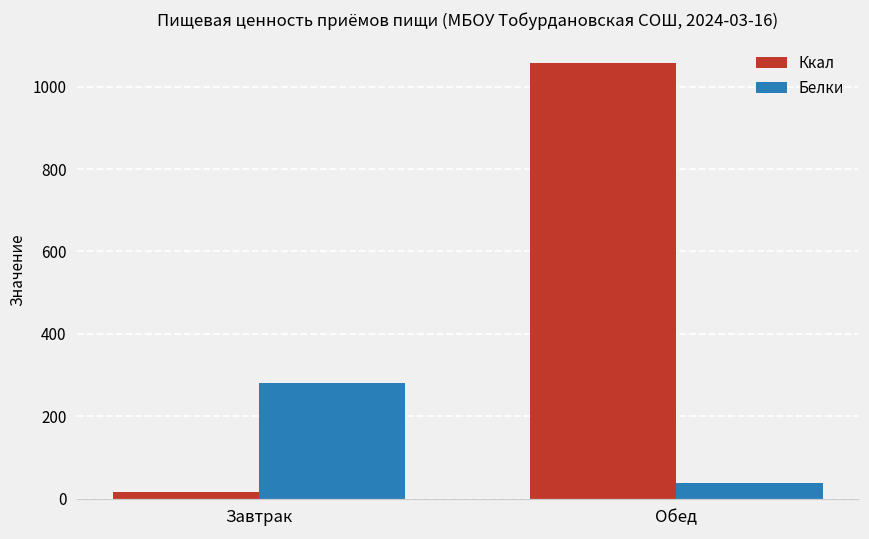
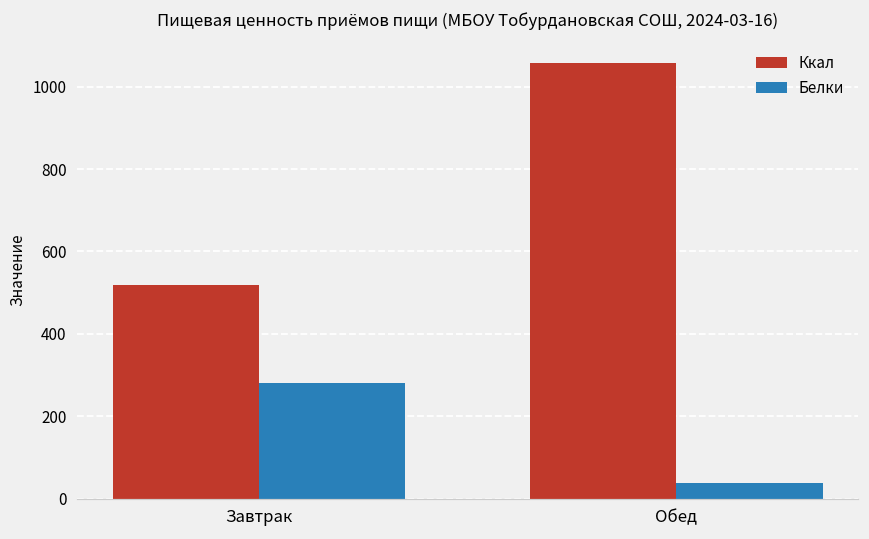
Ккал, Завтрак: 20 -> 520
